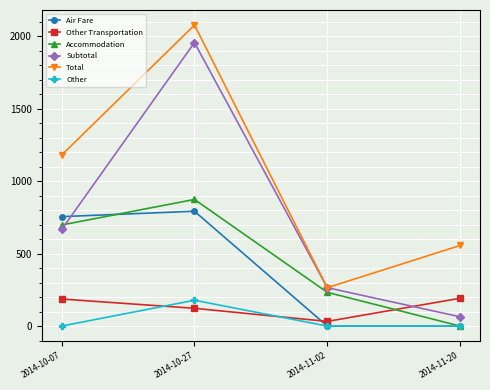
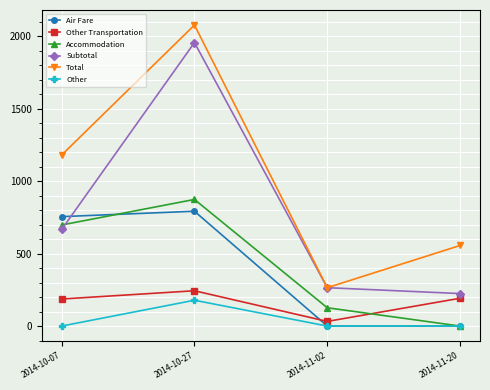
Other Transportation, 2014-10-27: 120 -> 240
Accommodation, 2014-11-02: 230 -> 130
Subtotal, 2014-11-20: 60 -> 220
